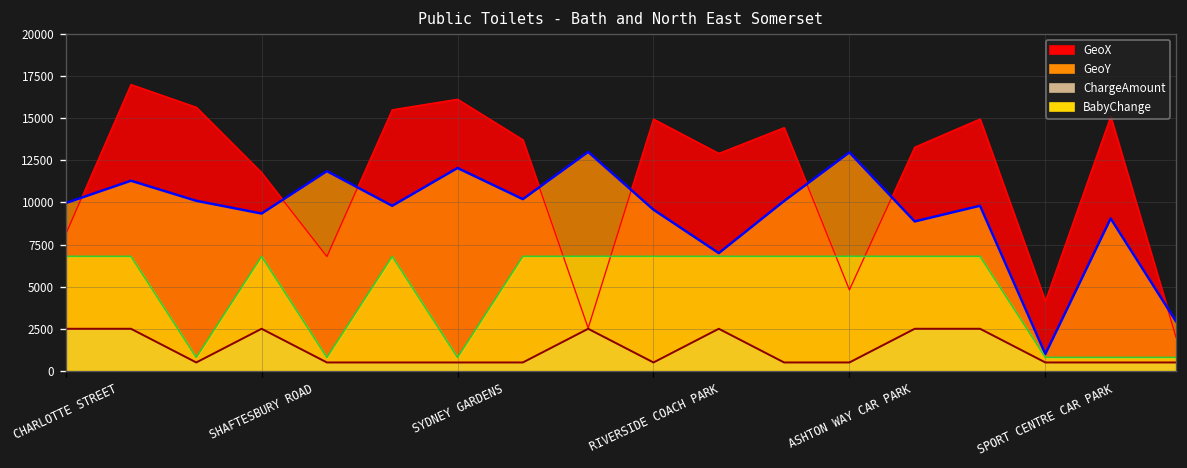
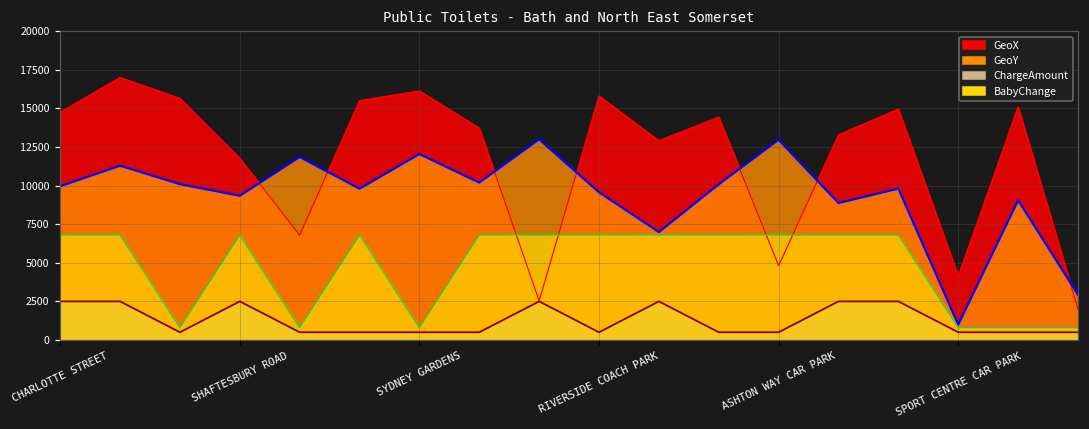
GeoX, CHARLOTTE STREET: 8100 -> 14700
GeoX, RIVERSIDE COACH PARK: 14900 -> 15800
